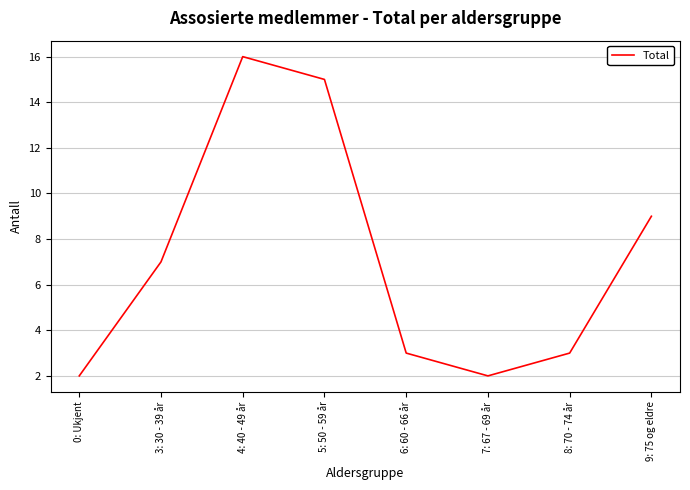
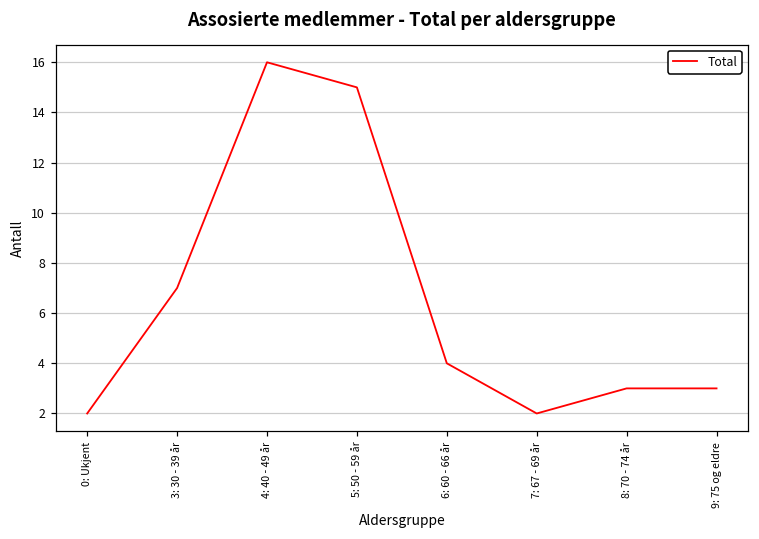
6: 60 - 66 år: 3 -> 4
9: 75 og eldre: 9 -> 3
